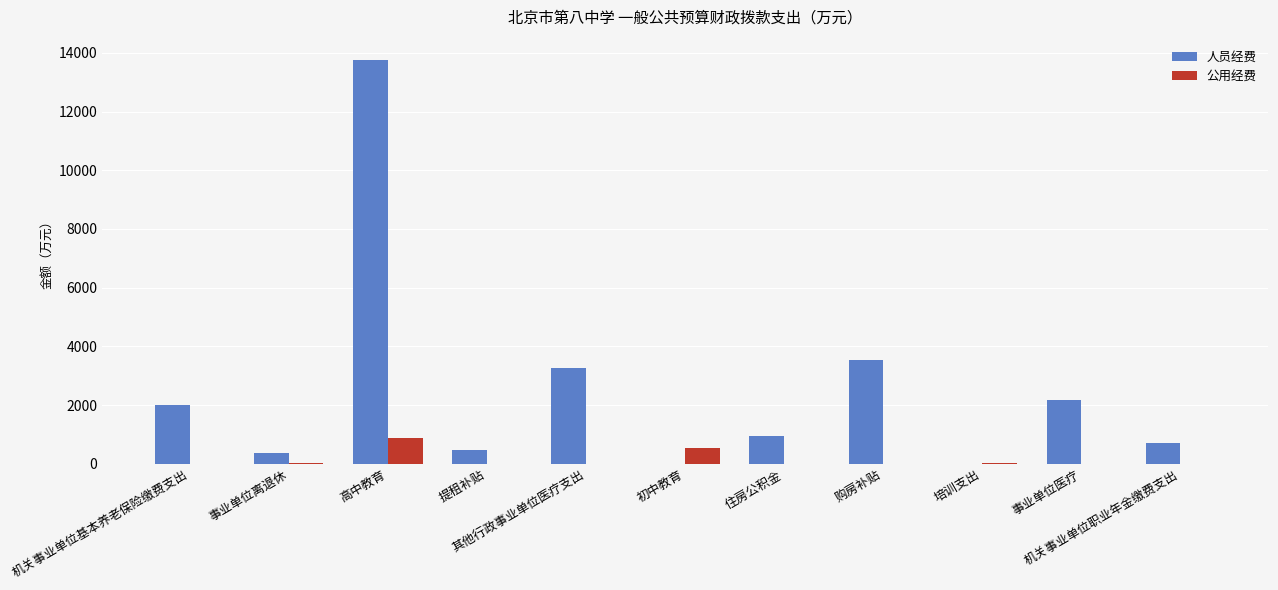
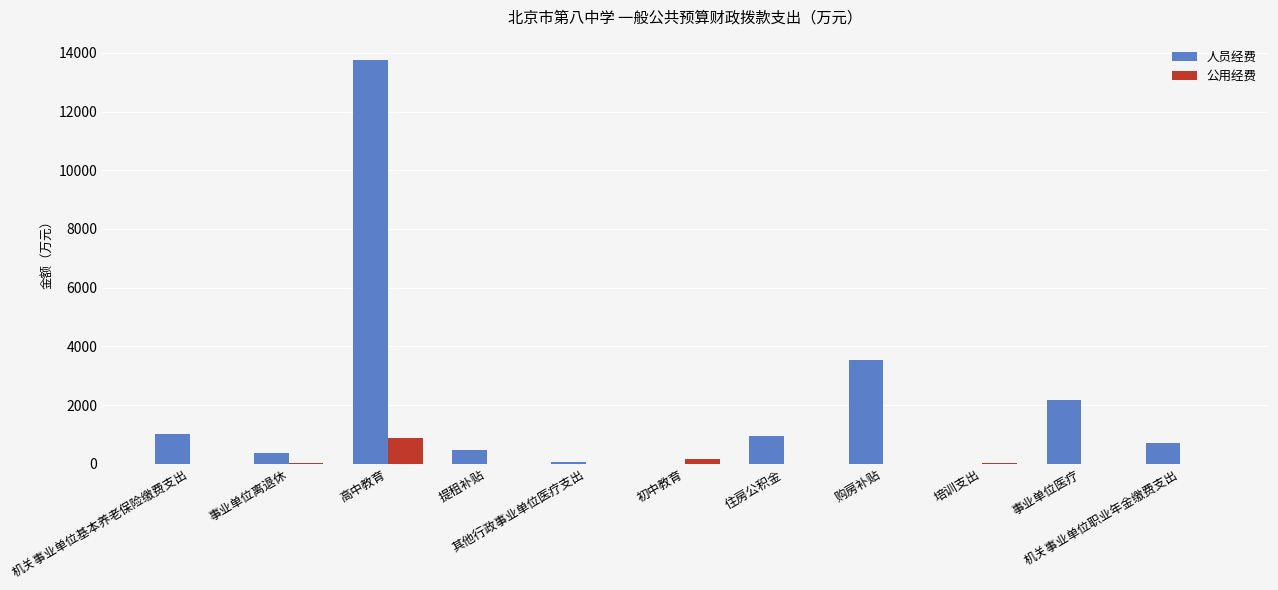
人员经费, 机关事业单位基本养老保险缴费支出: 2000 -> 1000
人员经费, 其他行政事业单位医疗支出: 3300 -> 100
公用经费, 初中教育: 500 -> 200
